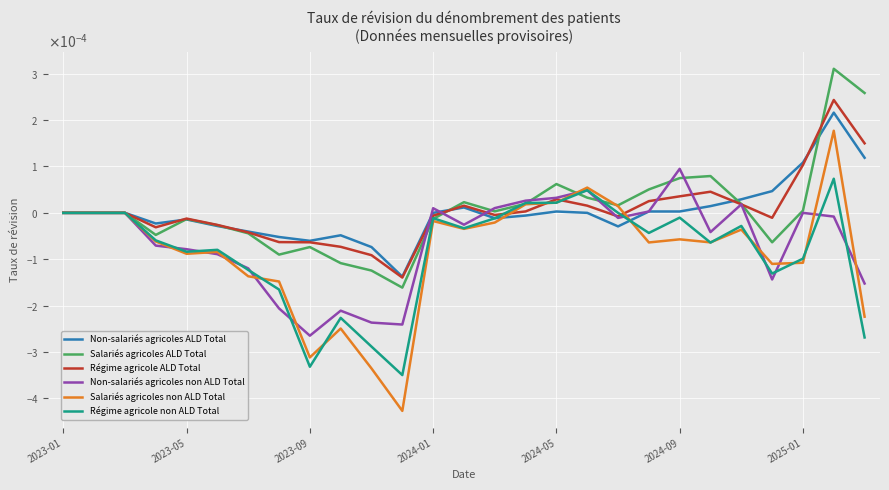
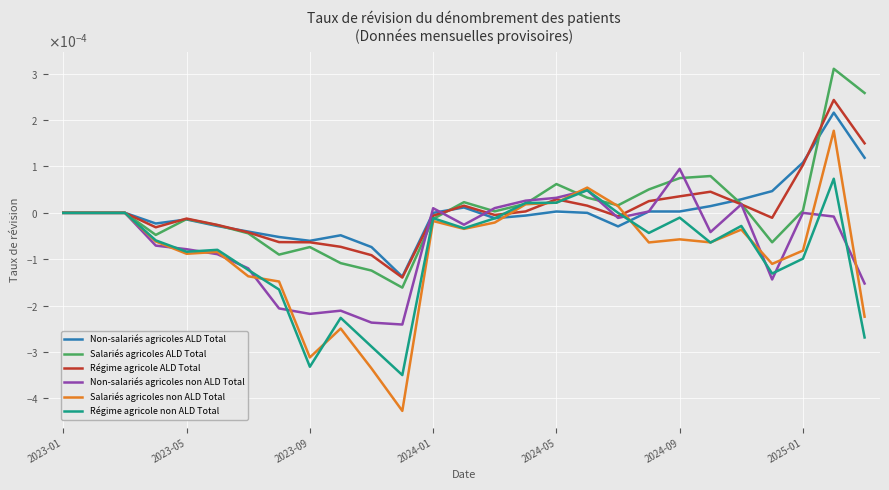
Non-salariés agricoles non ALD Total, 2023-09: -0.00026 -> -0.00022
Salariés agricoles non ALD Total, 2025-01: -0.00011 -> -0.00008
